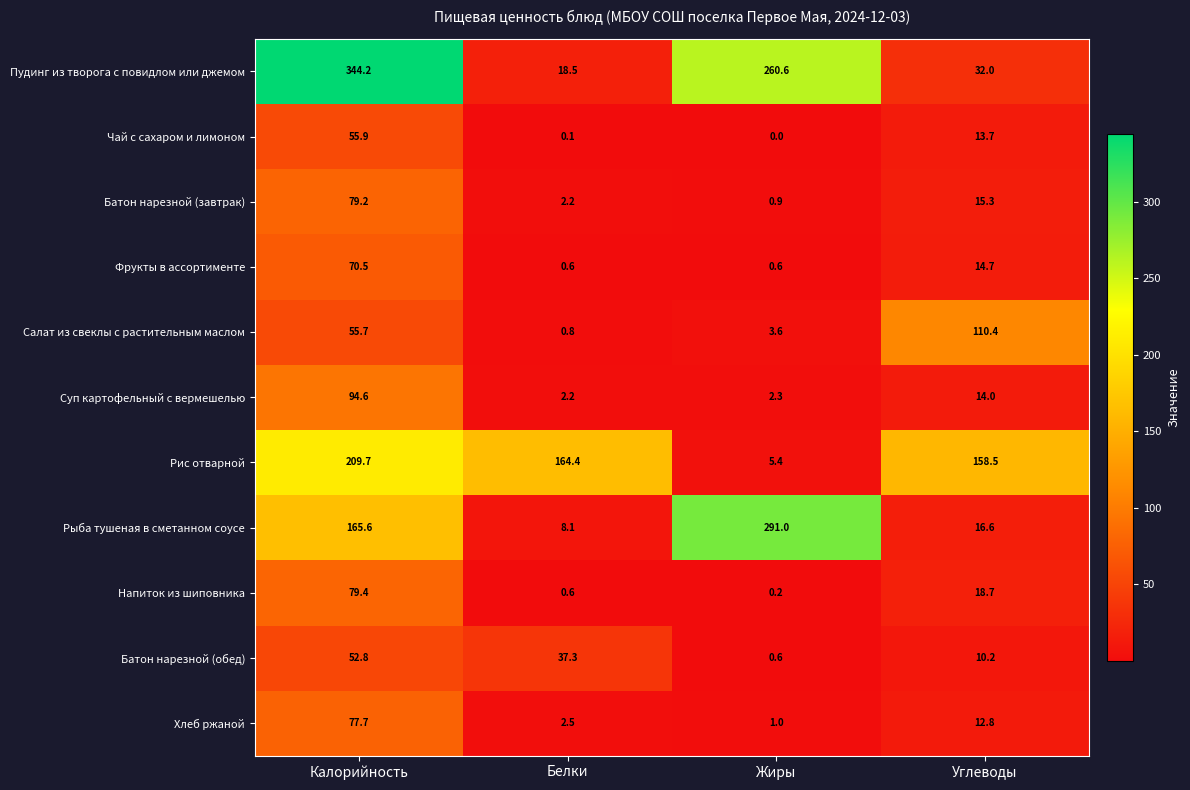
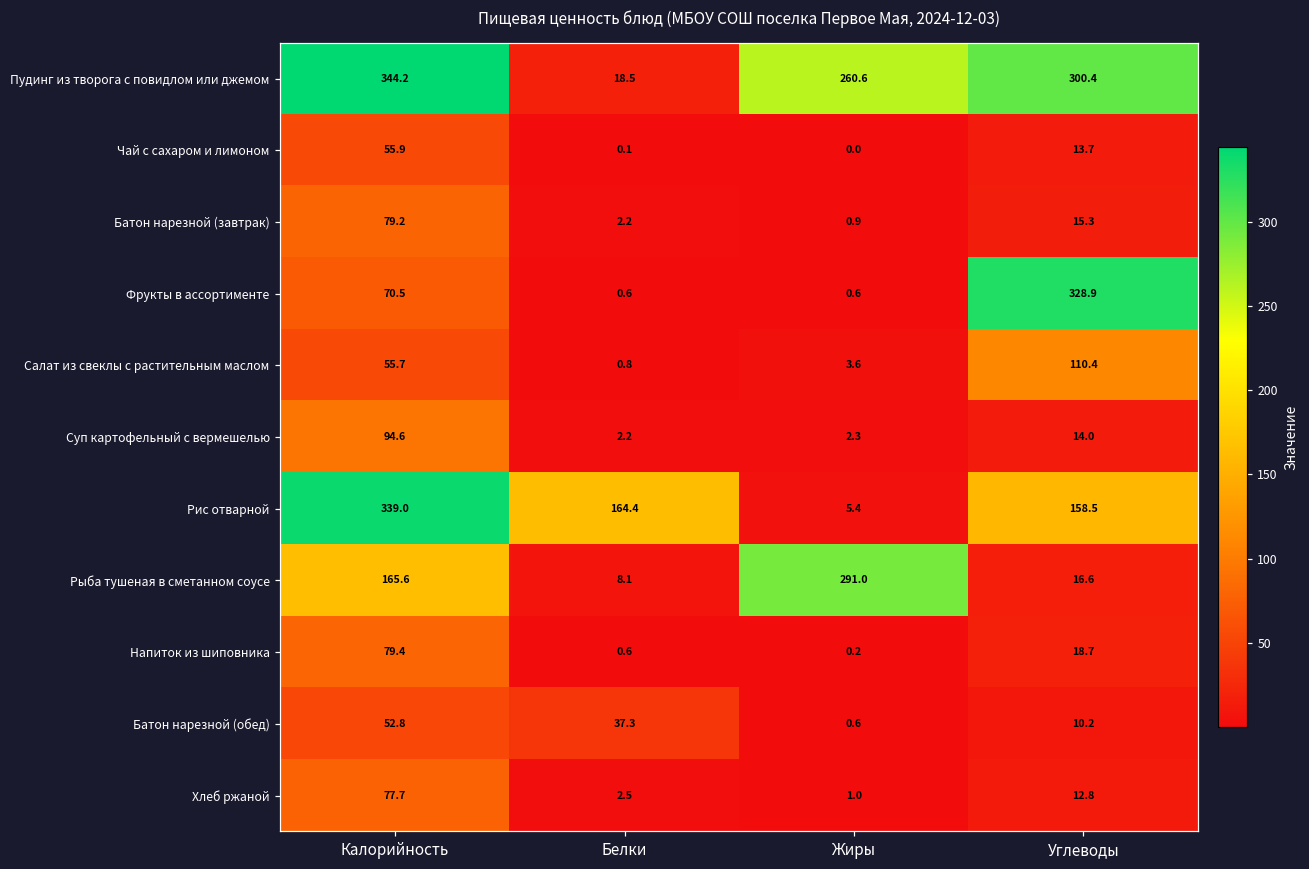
Пудинг из творога с повидлом или джемом, Углеводы: 32.0 -> 300.4
Фрукты в ассортименте, Углеводы: 14.7 -> 328.9
Рис отварной, Калорийность: 209.7 -> 339.0
